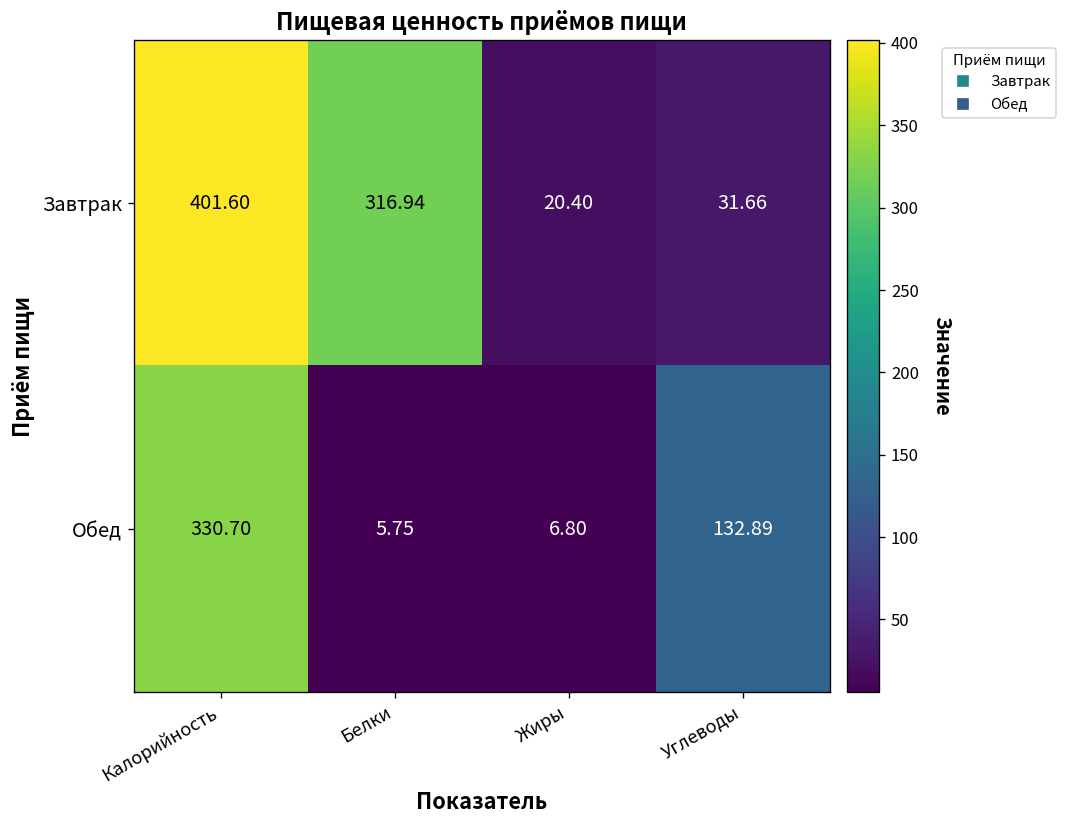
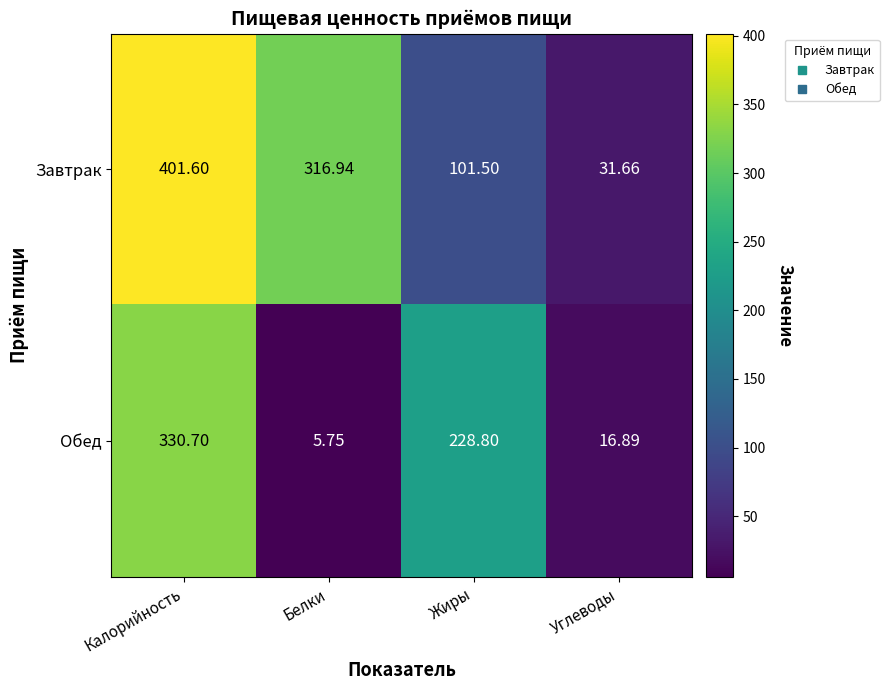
Завтрак, Жиры: 20.40 -> 101.50
Обед, Жиры: 6.80 -> 228.80
Обед, Углеводы: 132.89 -> 16.89
